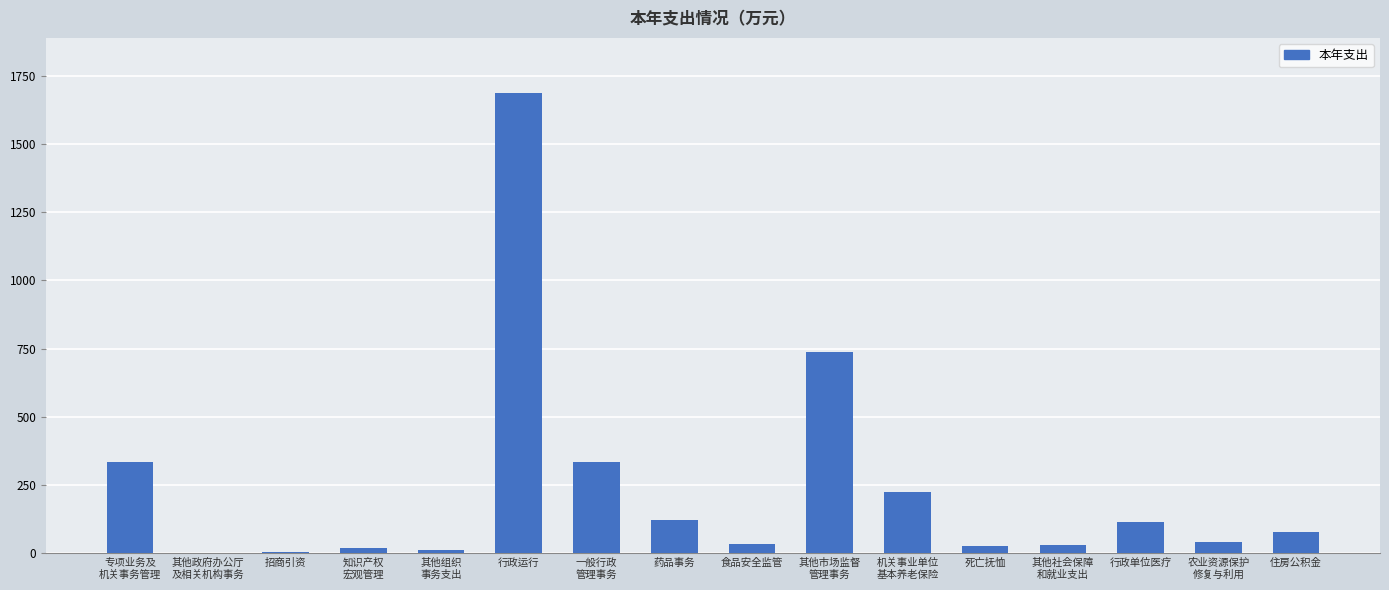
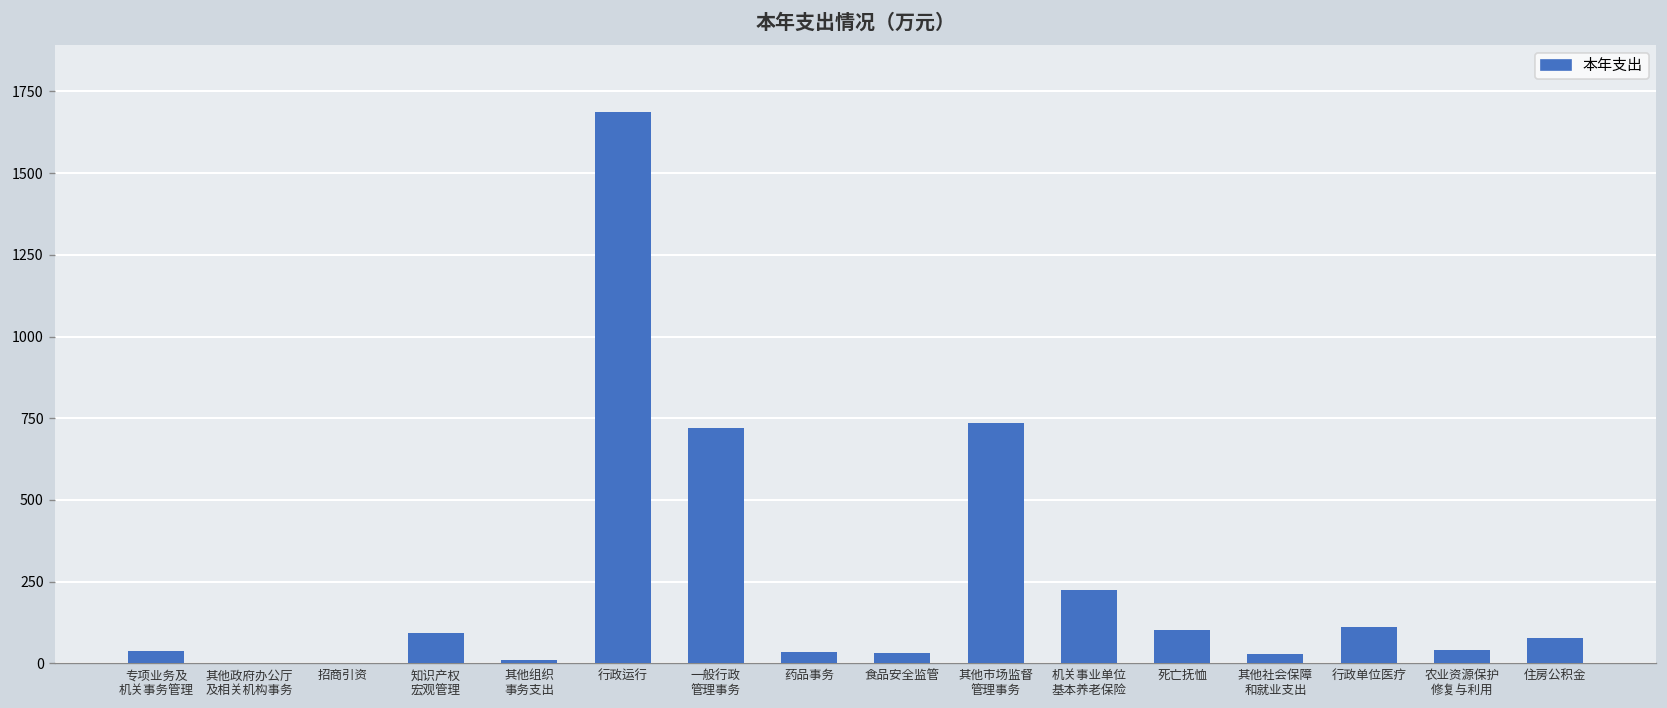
专项业务及 机关事务管理: 330 -> 40
知识产权 宏观管理: 20 -> 90
一般行政 管理事务: 330 -> 720
药品事务: 120 -> 30
死亡抚恤: 30 -> 100
